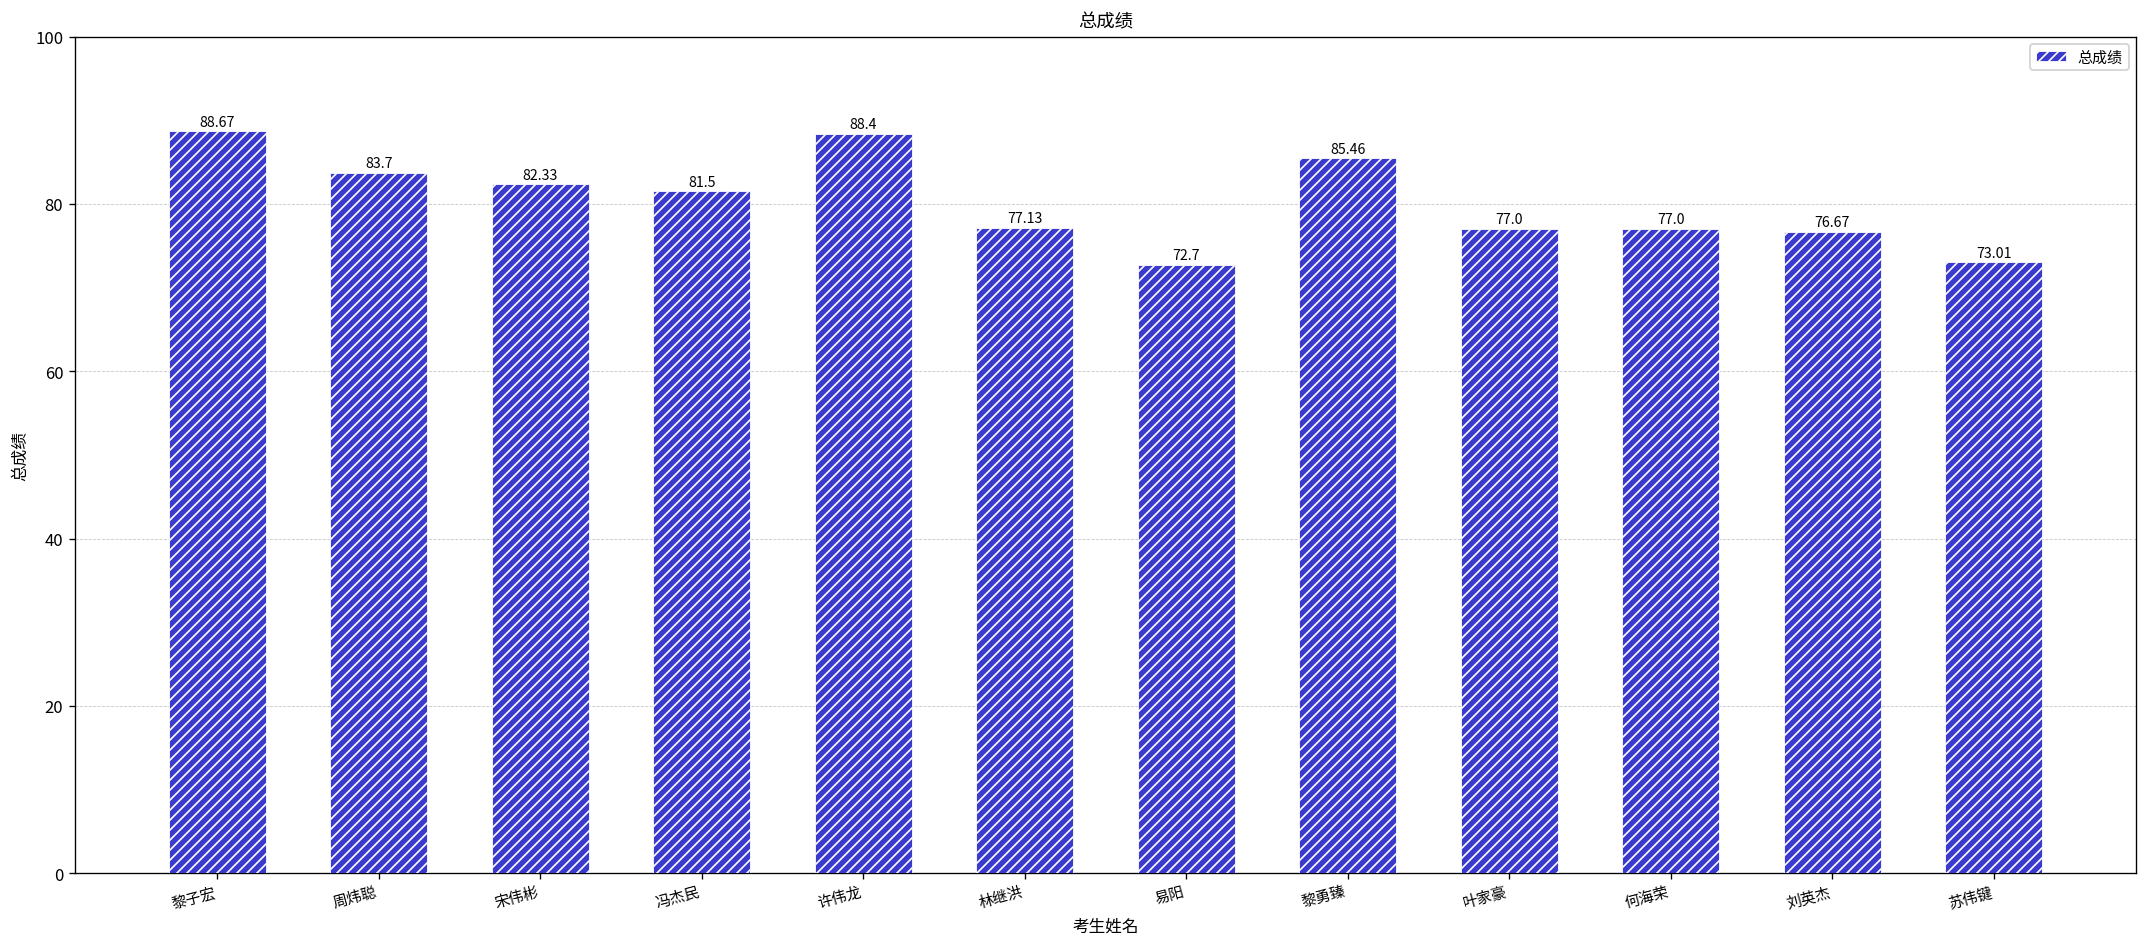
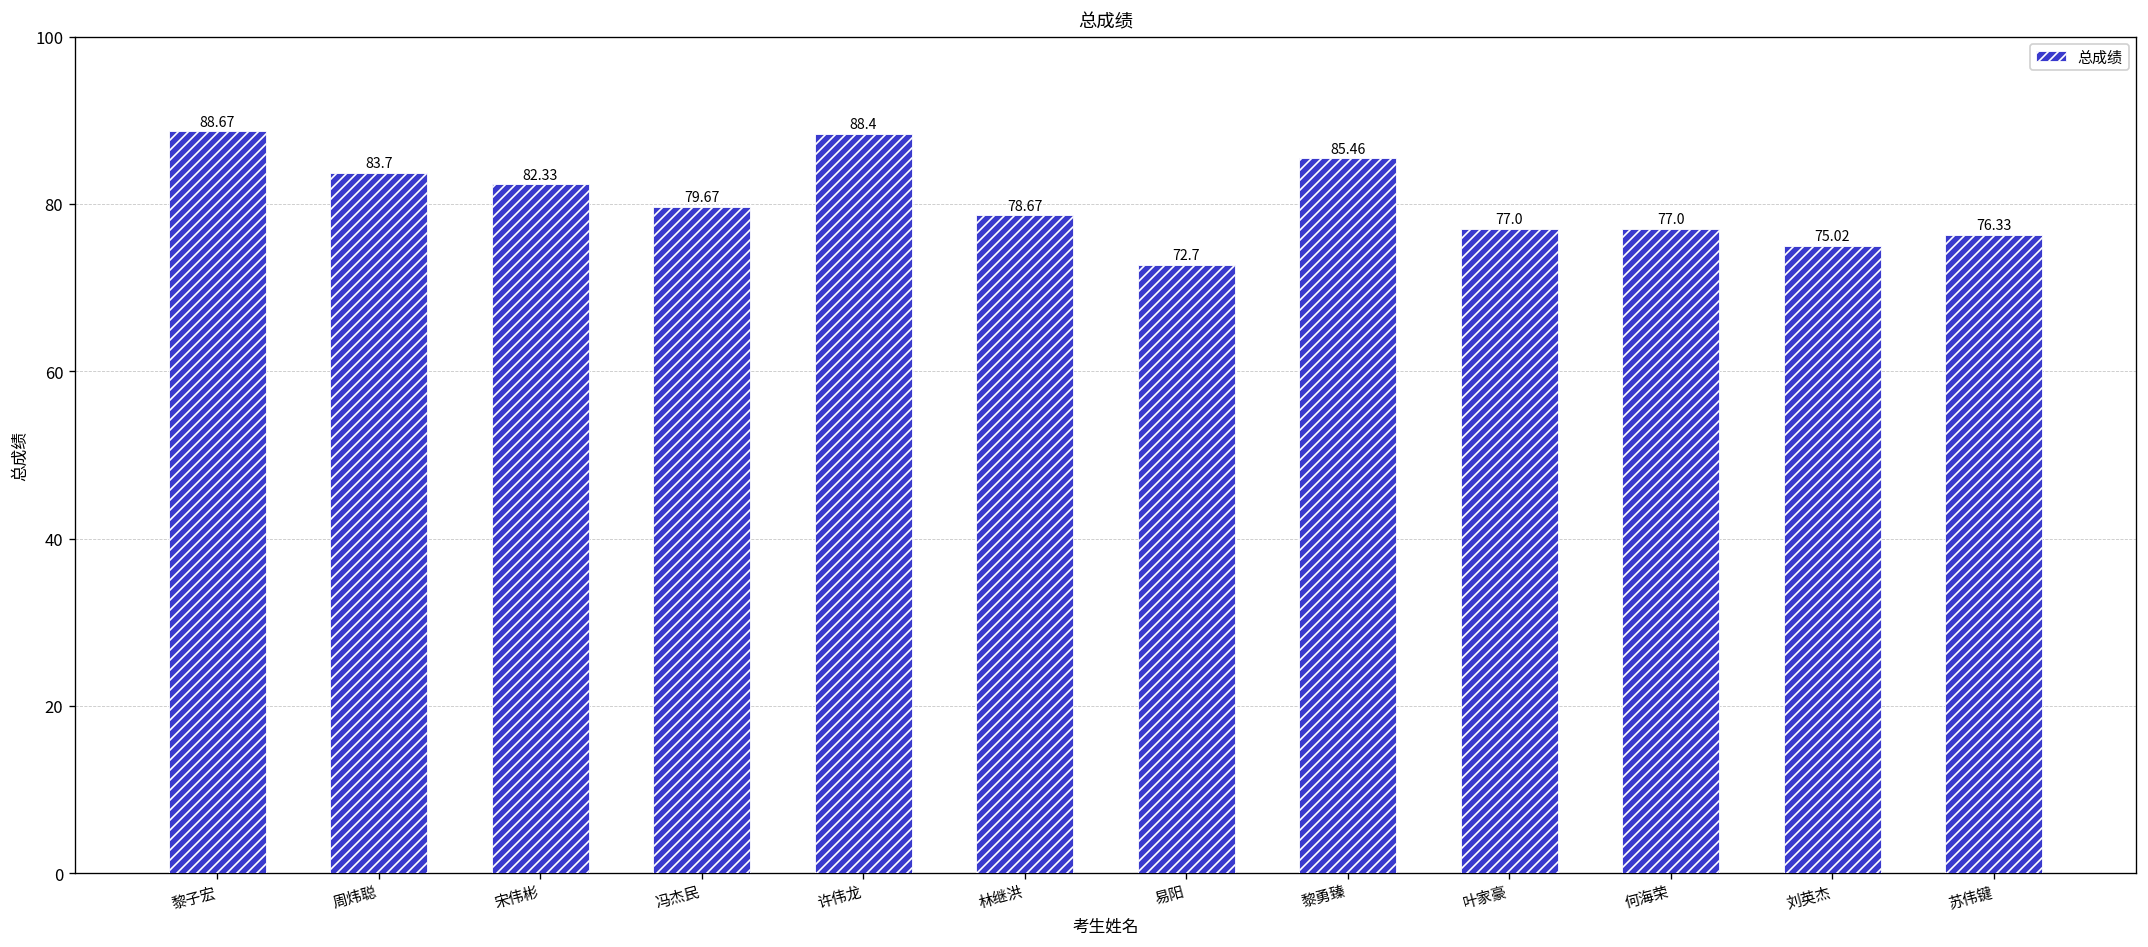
冯杰民: 81.5 -> 79.67
林继洪: 77.13 -> 78.67
刘英杰: 76.67 -> 75.02
苏伟键: 73.01 -> 76.33
